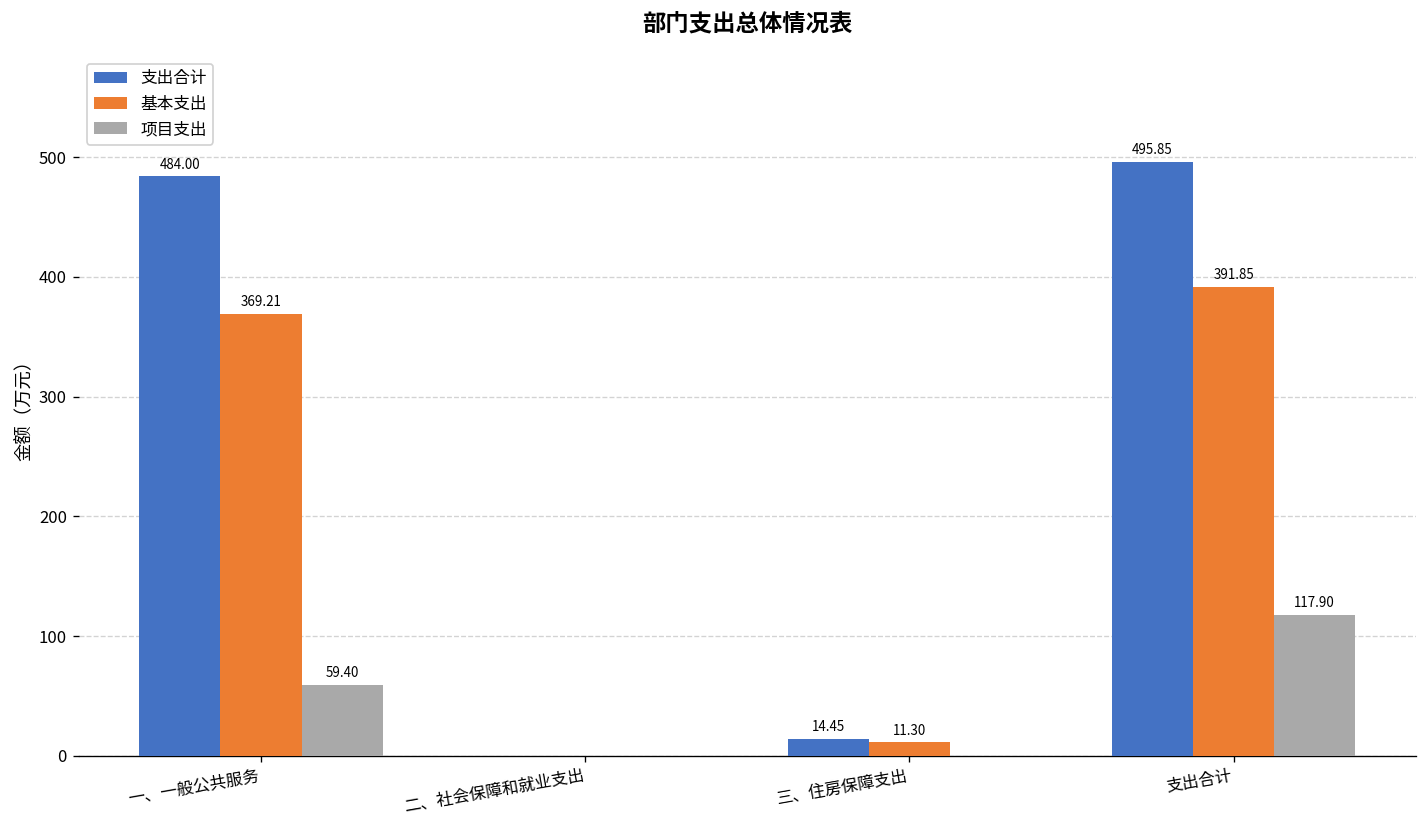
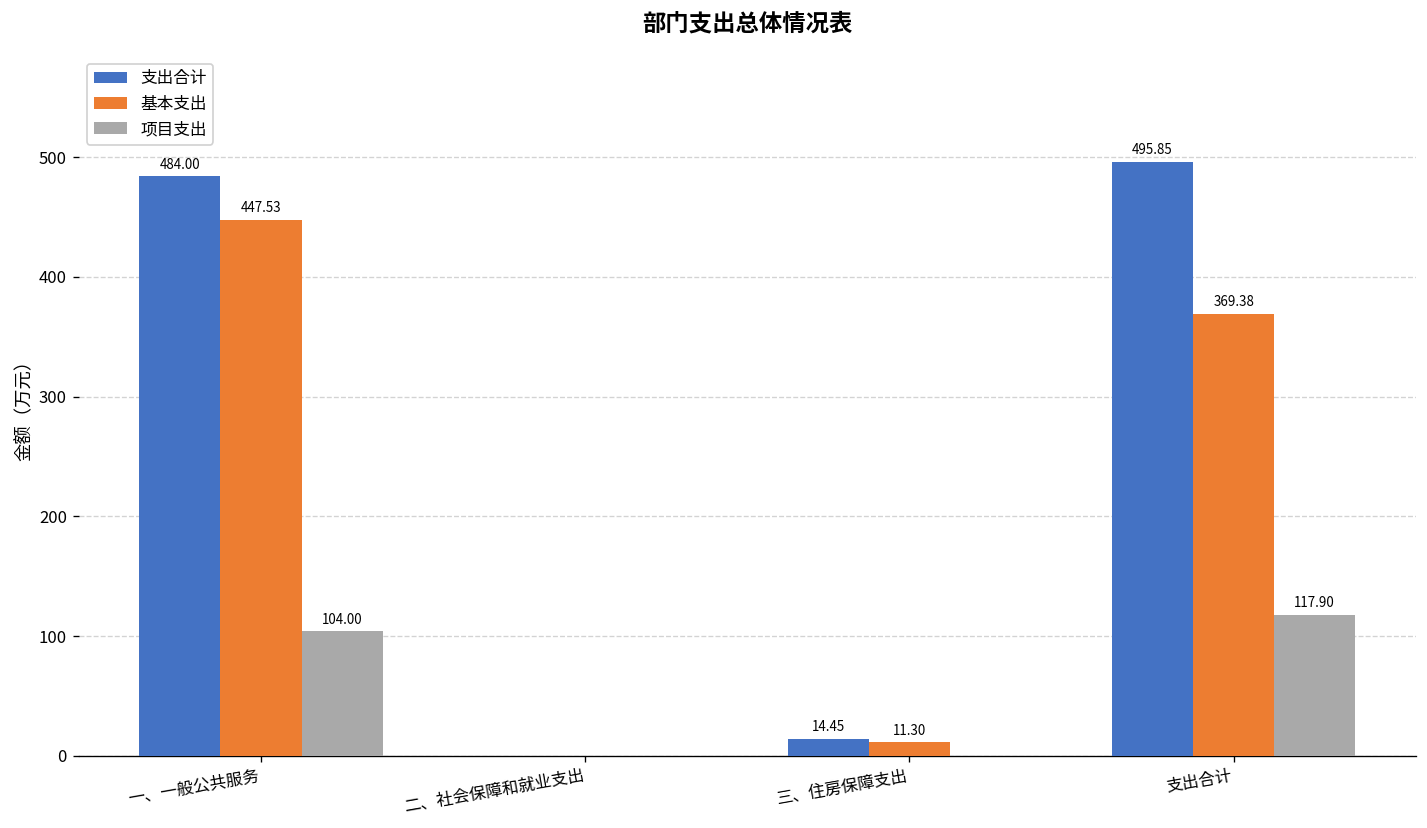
基本支出, 一、一般公共服务: 369.21 -> 447.53
项目支出, 一、一般公共服务: 59.40 -> 104.00
基本支出, 支出合计: 391.85 -> 369.38
